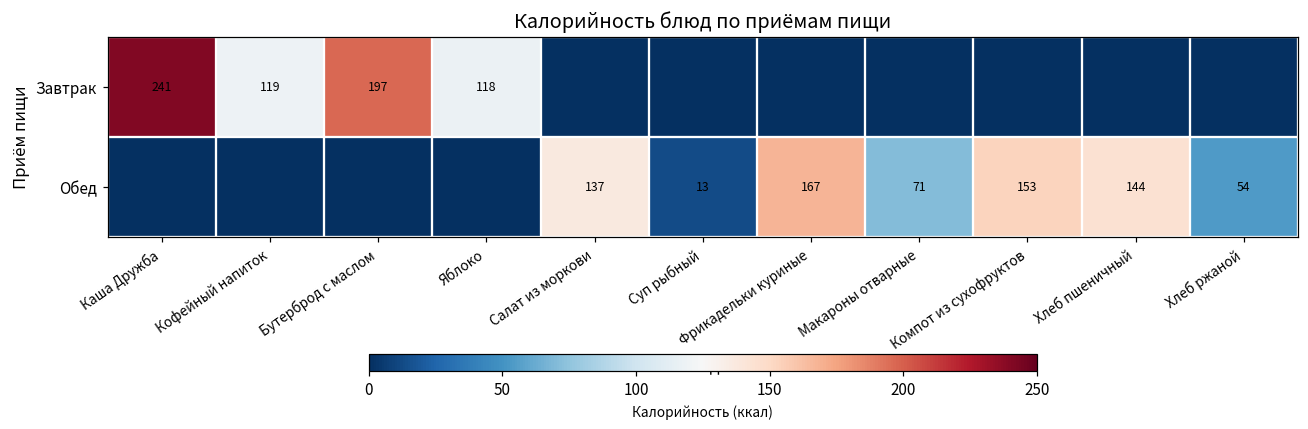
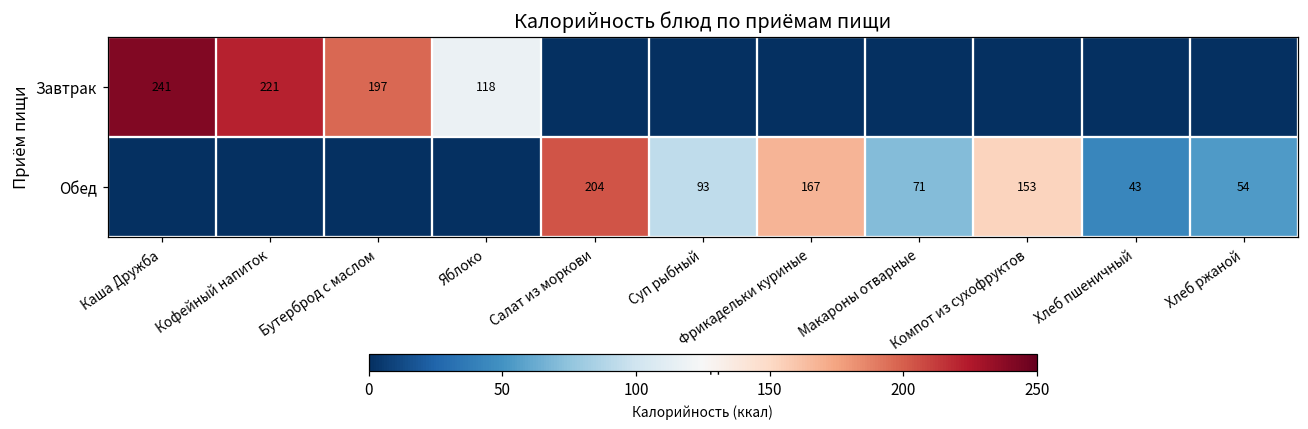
Завтрак, Кофейный напиток: 119 -> 221
Обед, Салат из моркови: 137 -> 204
Обед, Суп рыбный: 13 -> 93
Обед, Хлеб пшеничный: 144 -> 43
